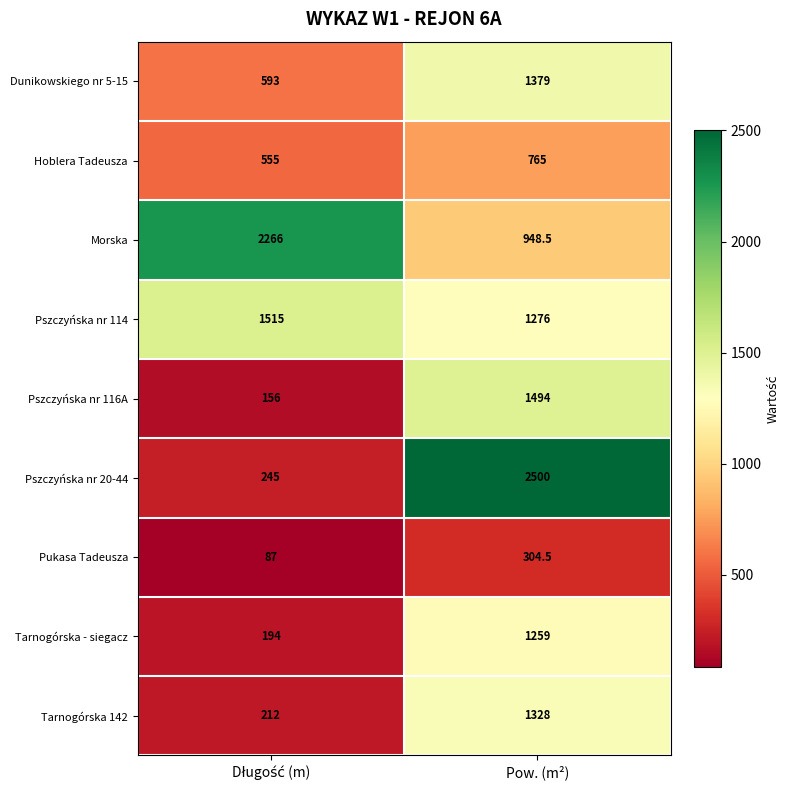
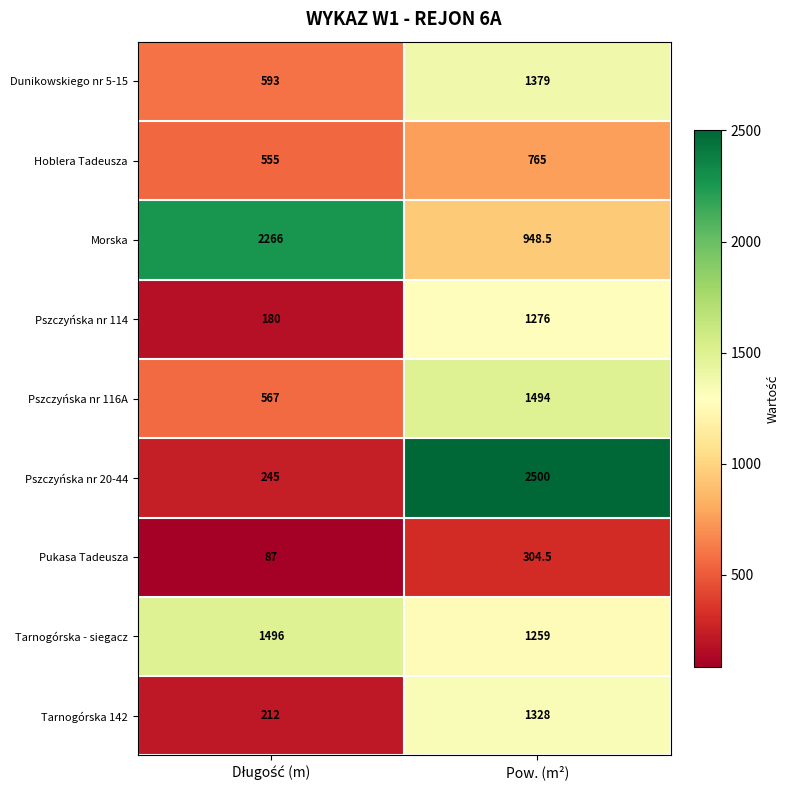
Pszczyńska nr 114, Długość (m): 1515 -> 180
Pszczyńska nr 116A, Długość (m): 156 -> 567
Tarnogórska - siegacz, Długość (m): 194 -> 1496
